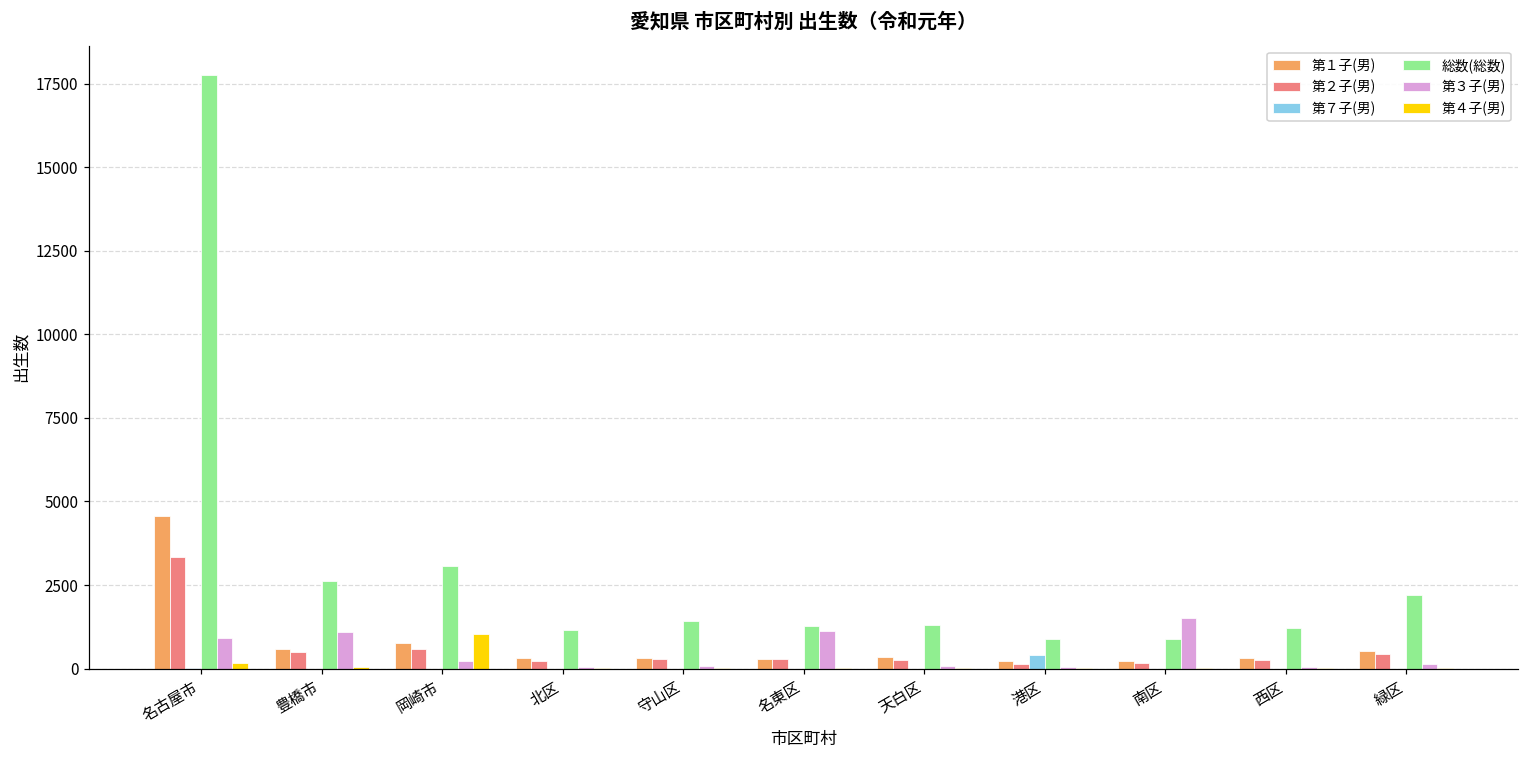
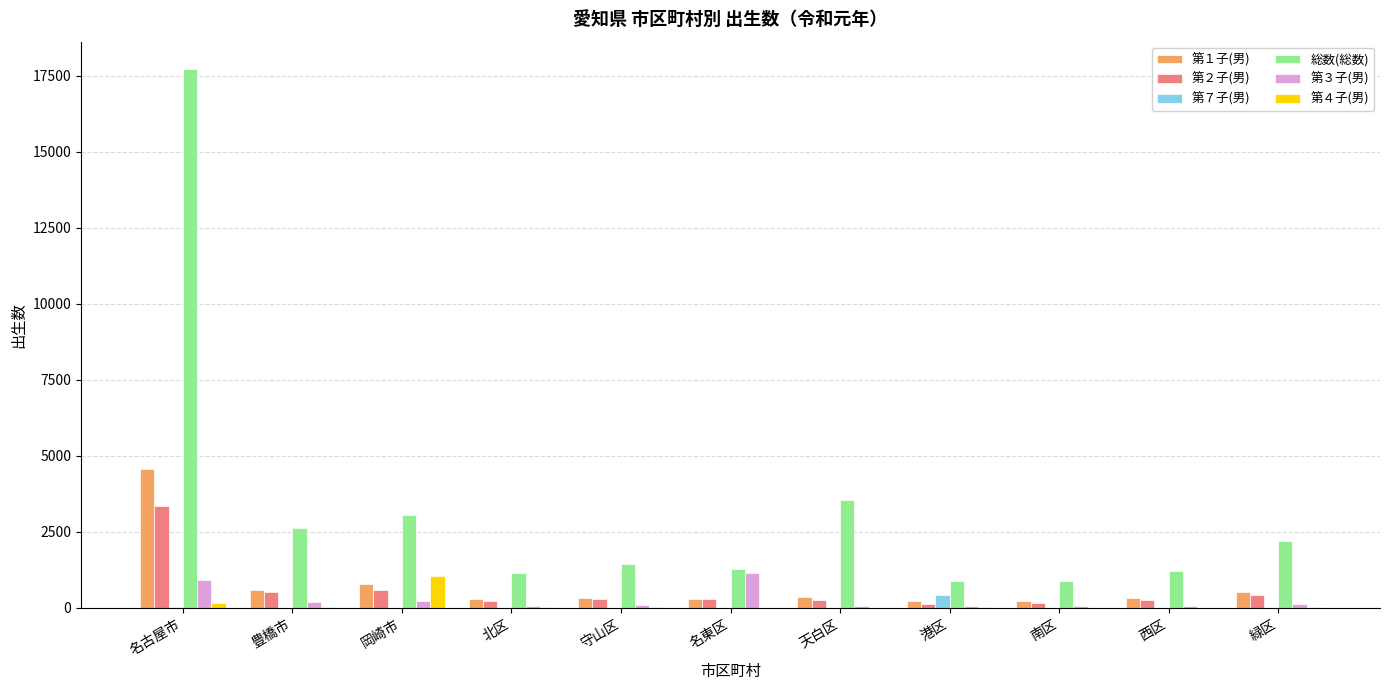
第３子(男), 豊橋市: 1100 -> 200
総数(総数), 天白区: 1300 -> 3600
第３子(男), 南区: 1500 -> 100
